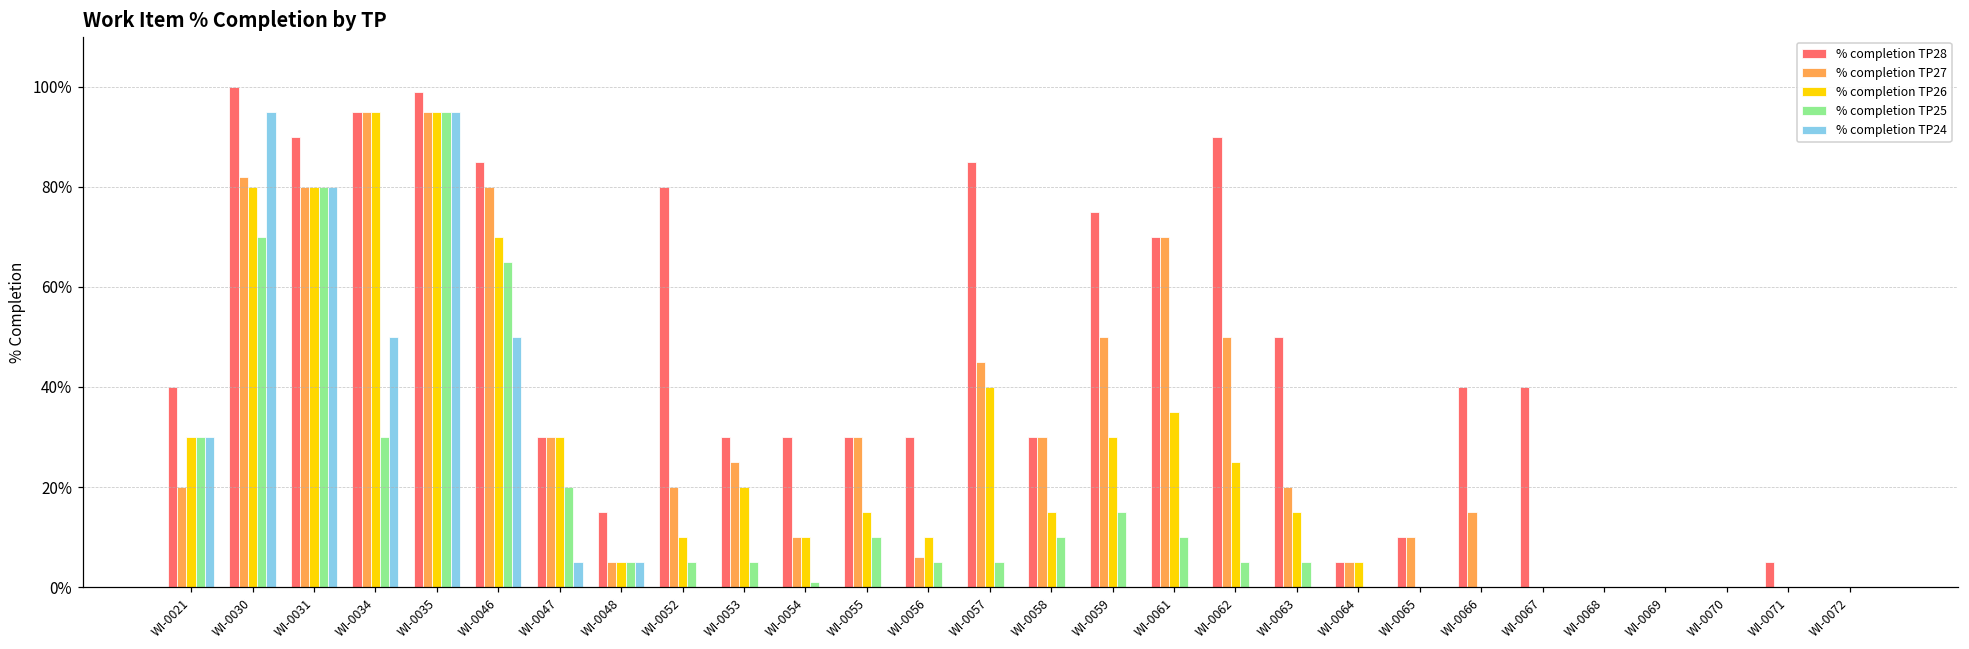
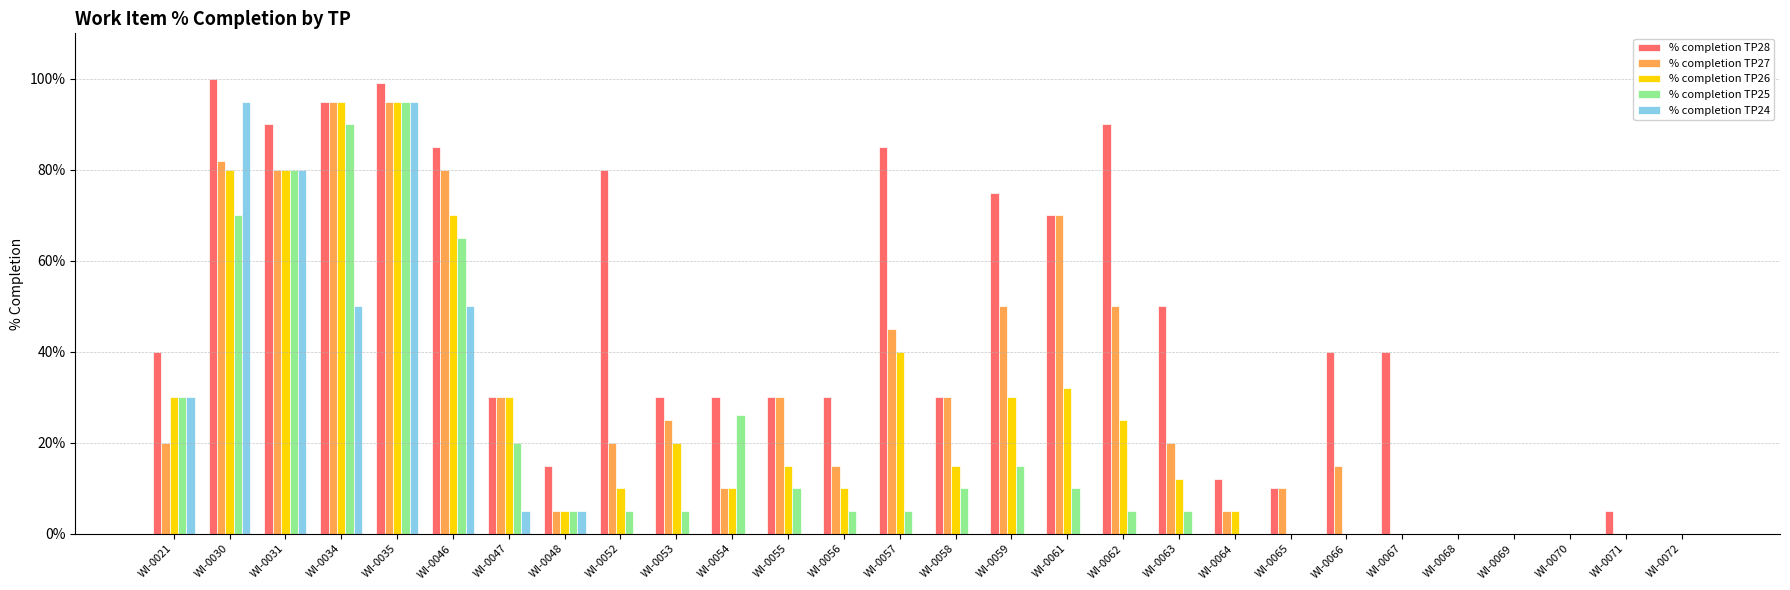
% completion TP25, WI-0034: 30% -> 90%
% completion TP25, WI-0054: 1% -> 26%
% completion TP27, WI-0056: 6% -> 15%
% completion TP26, WI-0061: 35% -> 32%
% completion TP26, WI-0063: 15% -> 12%
% completion TP28, WI-0064: 5% -> 12%
